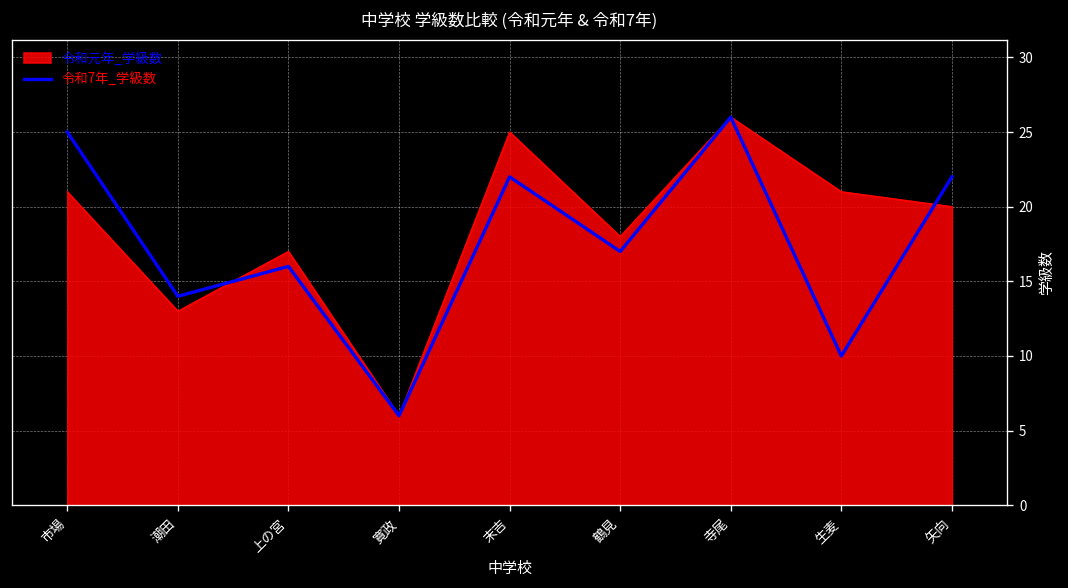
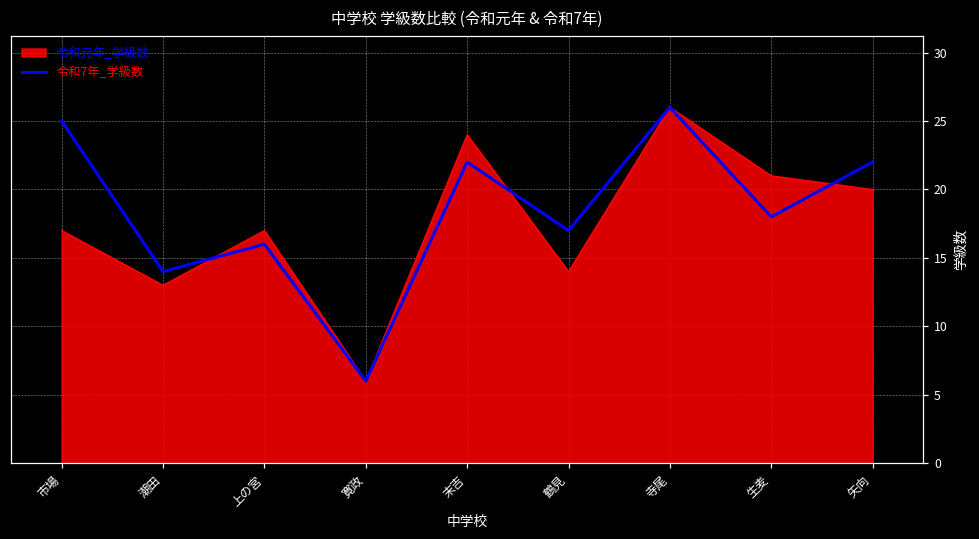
令和元年_学級数, 市場: 21 -> 17
令和元年_学級数, 末吉: 25 -> 24
令和元年_学級数, 鶴見: 18 -> 14
令和7年_学級数, 生麦: 10 -> 18
